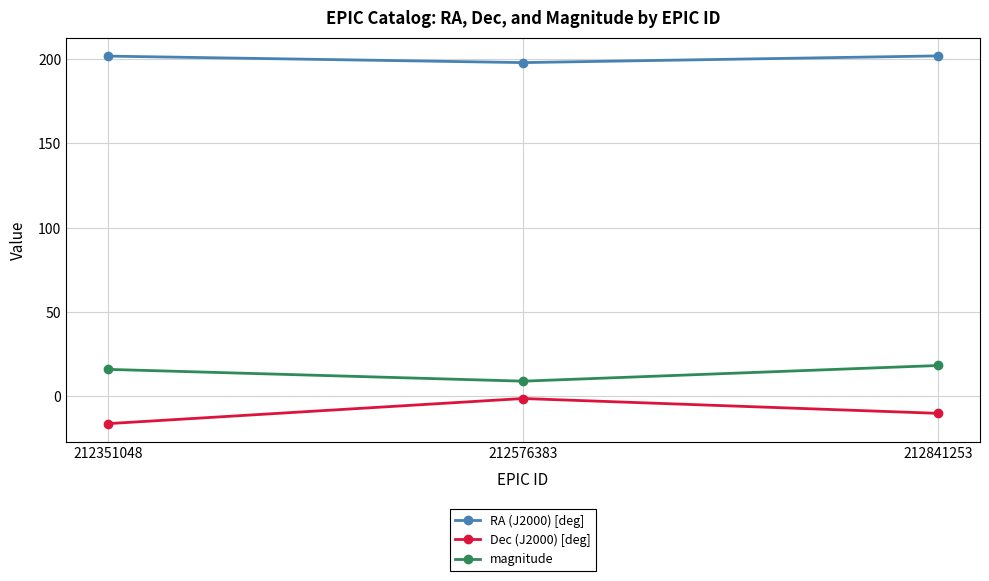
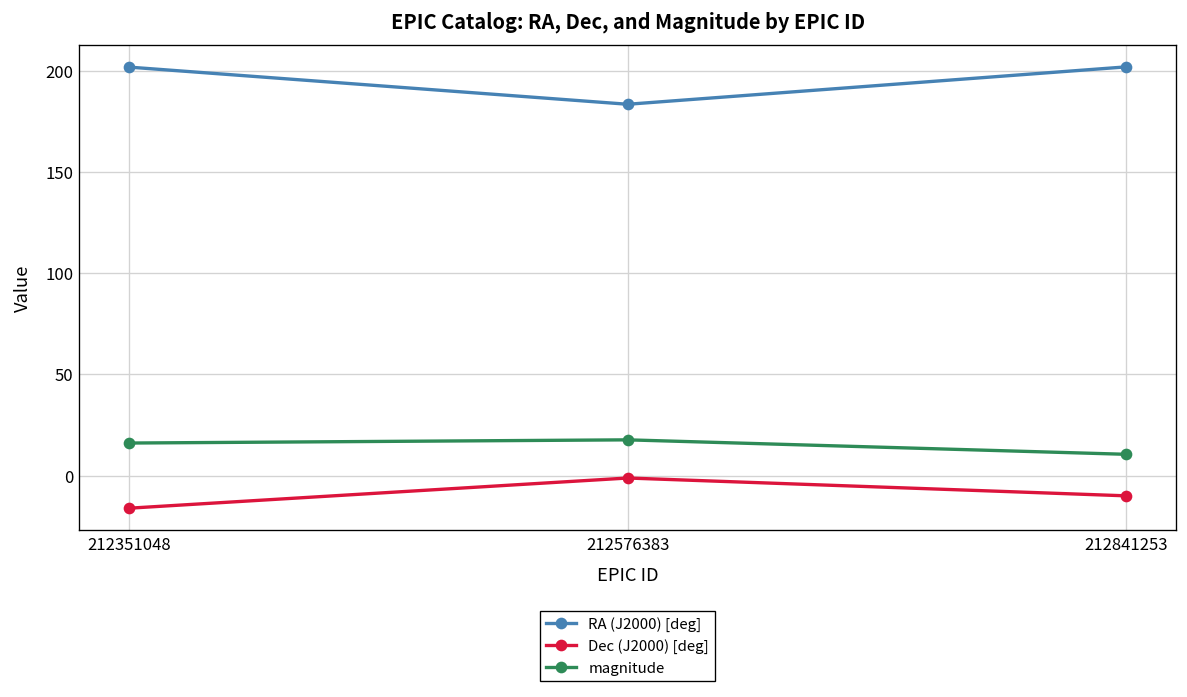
RA (J2000) [deg], 212576383: 198 -> 183
magnitude, 212576383: 9 -> 18
magnitude, 212841253: 18 -> 10
